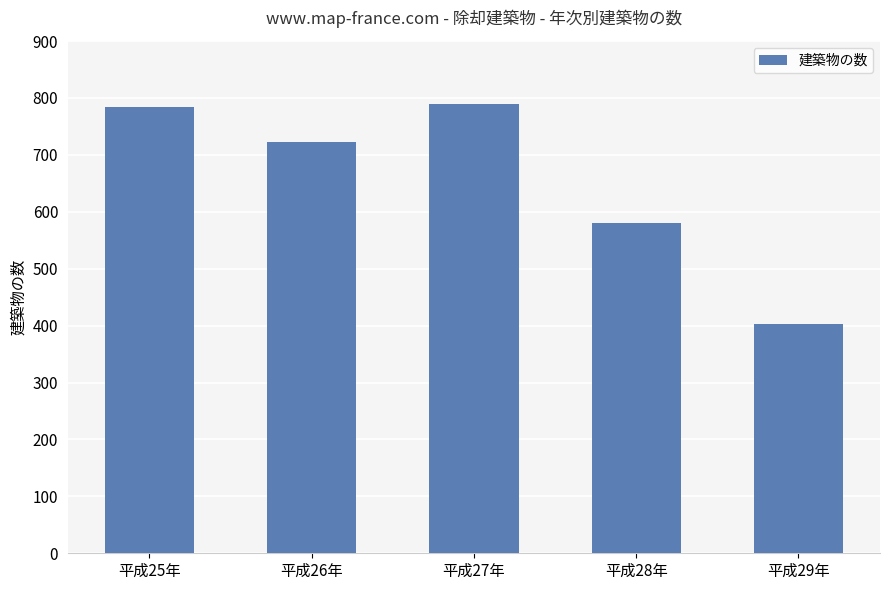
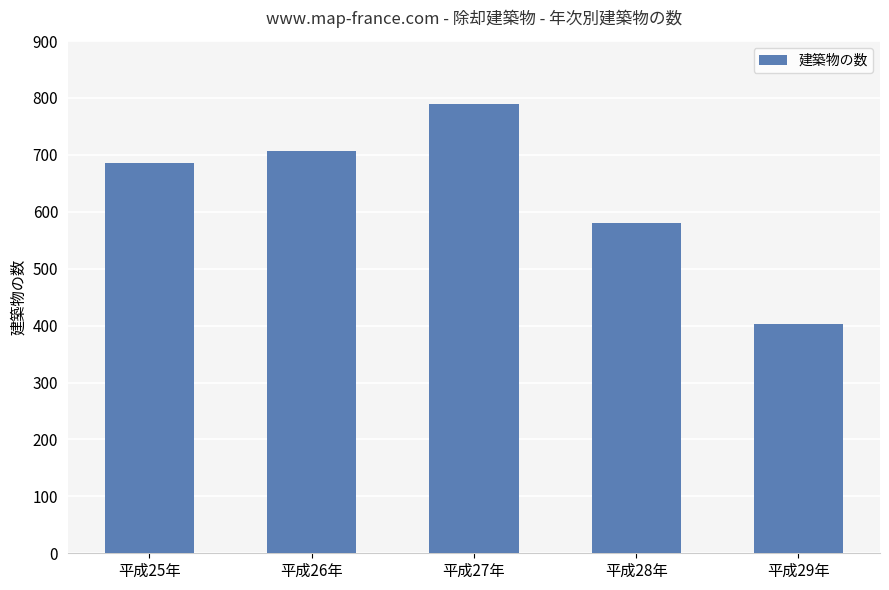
平成25年: 780 -> 690
平成26年: 720 -> 710
